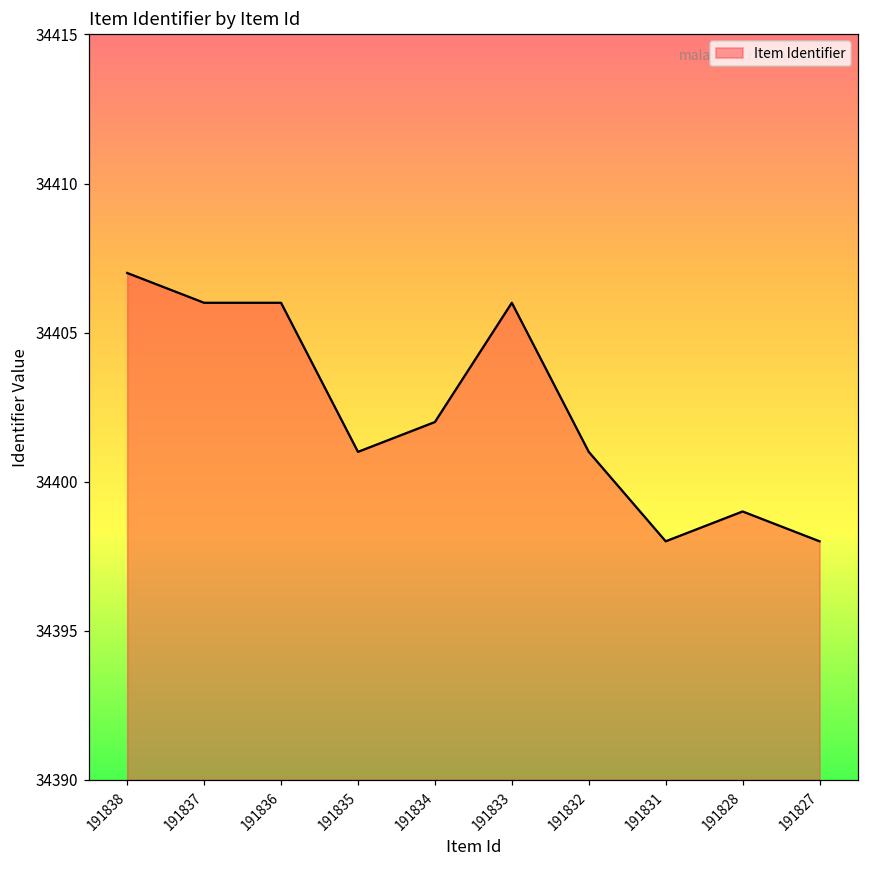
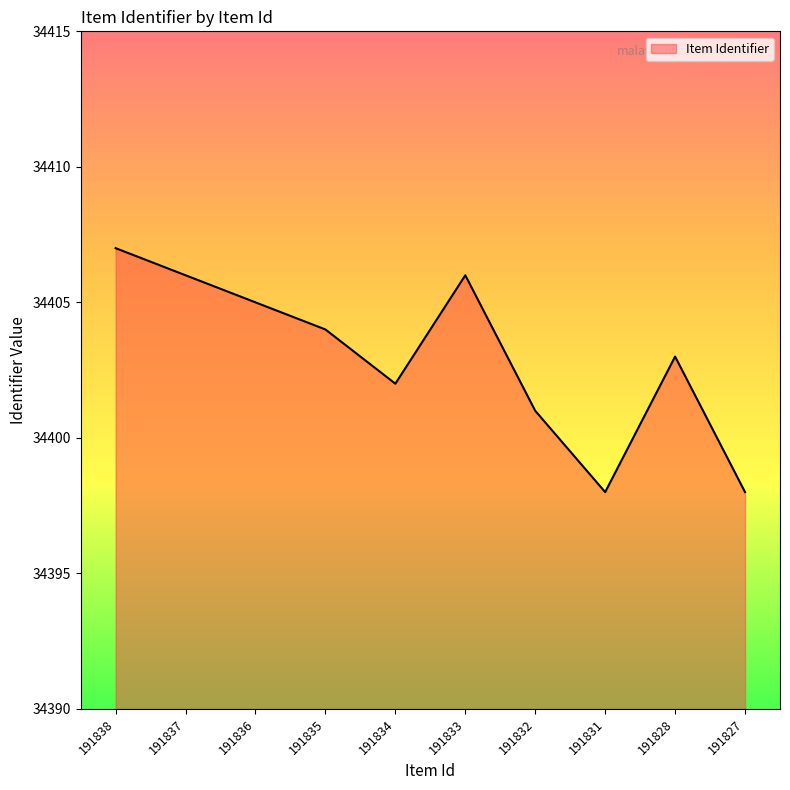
191836: 34406 -> 34405
191835: 34401 -> 34404
191828: 34399 -> 34403
